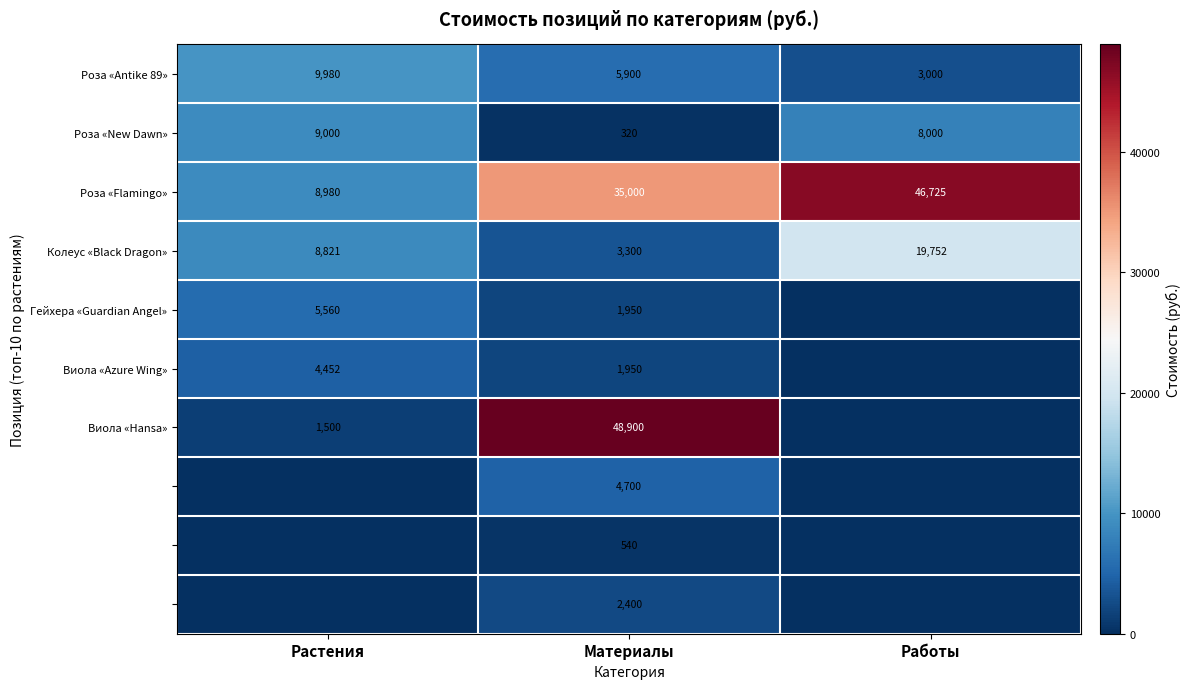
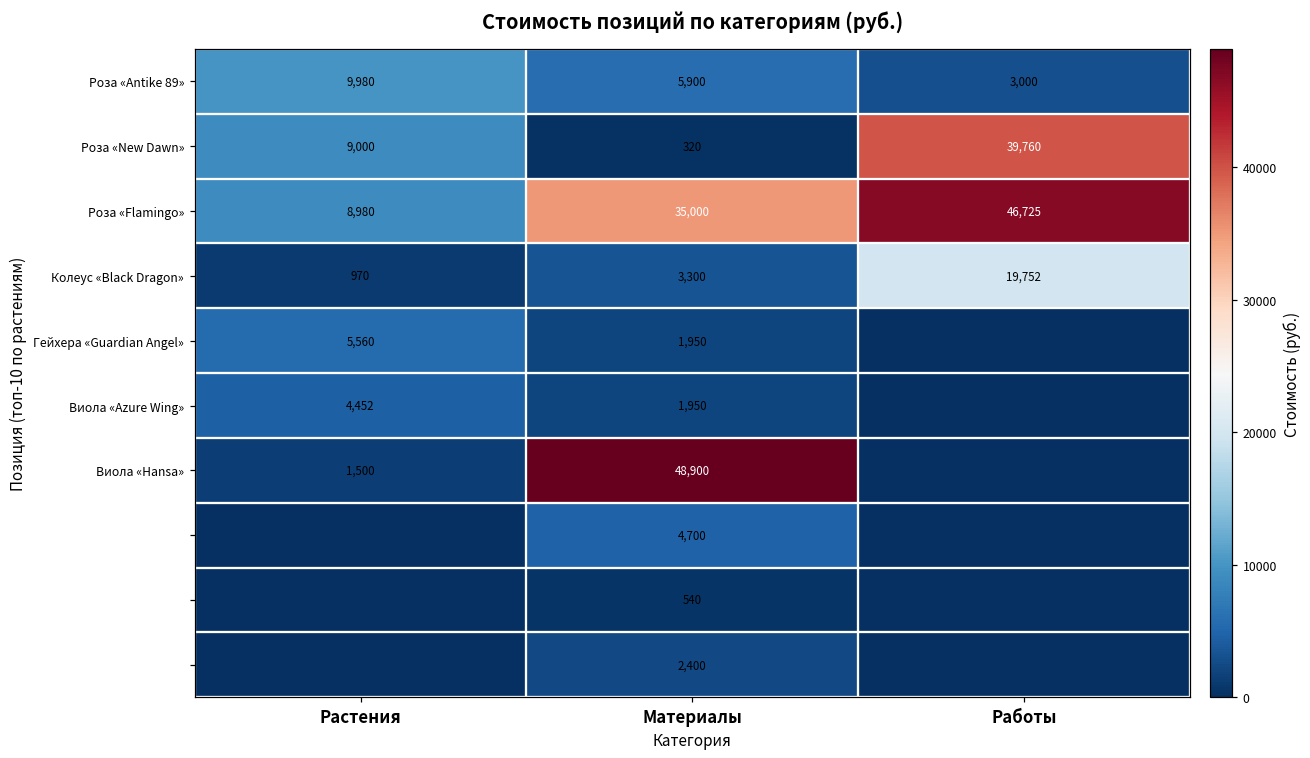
Роза «New Dawn», Работы: 8,000 -> 39,760
Колеус «Black Dragon», Растения: 8,821 -> 970
